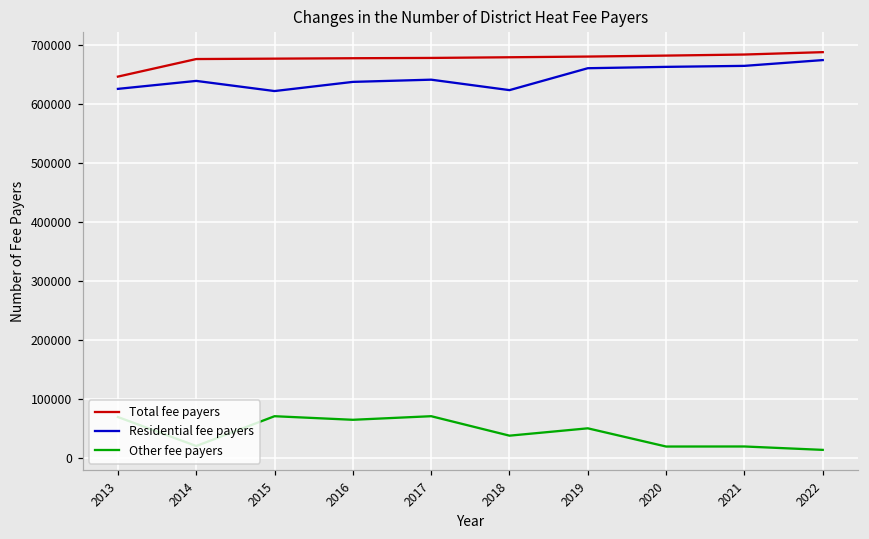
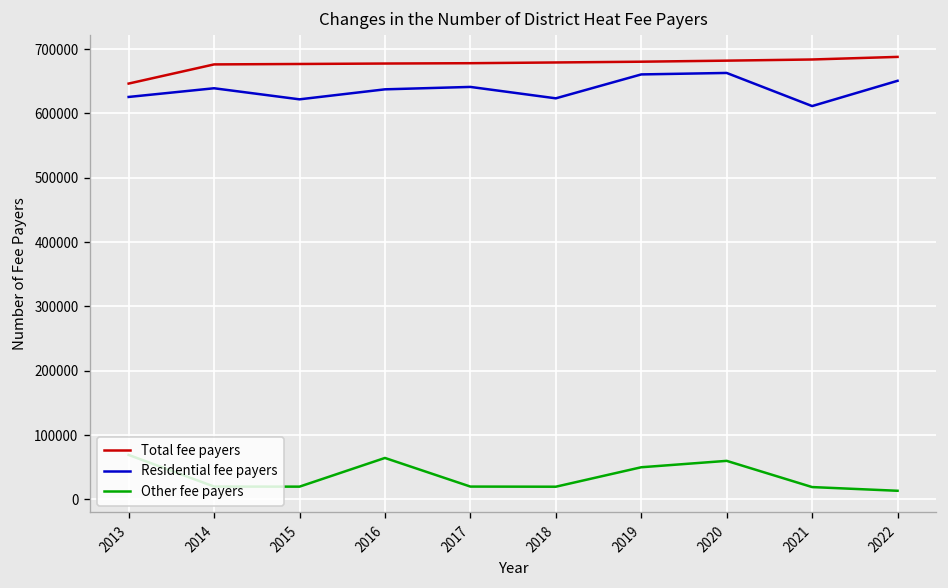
Other fee payers, 2015: 70000 -> 20000
Other fee payers, 2017: 70000 -> 20000
Other fee payers, 2018: 40000 -> 20000
Other fee payers, 2020: 20000 -> 60000
Residential fee payers, 2021: 660000 -> 610000
Residential fee payers, 2022: 670000 -> 650000
